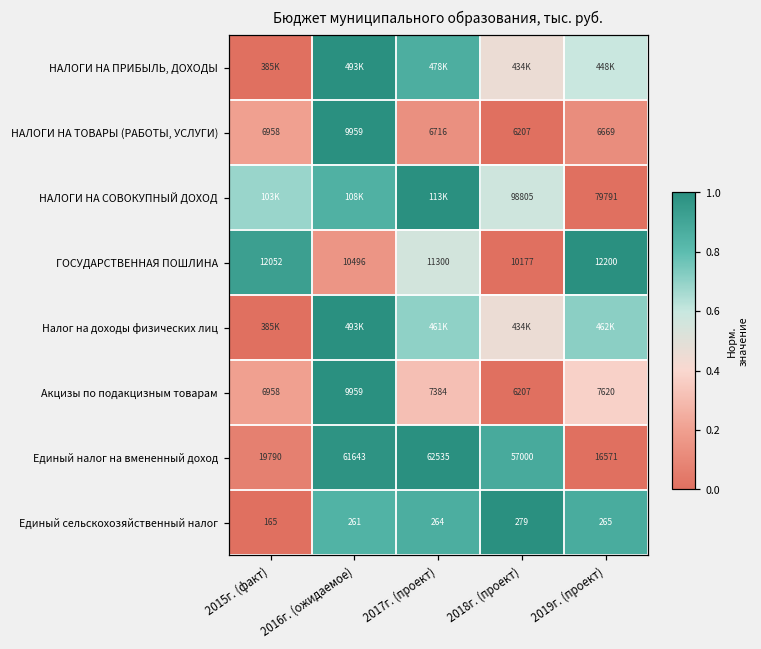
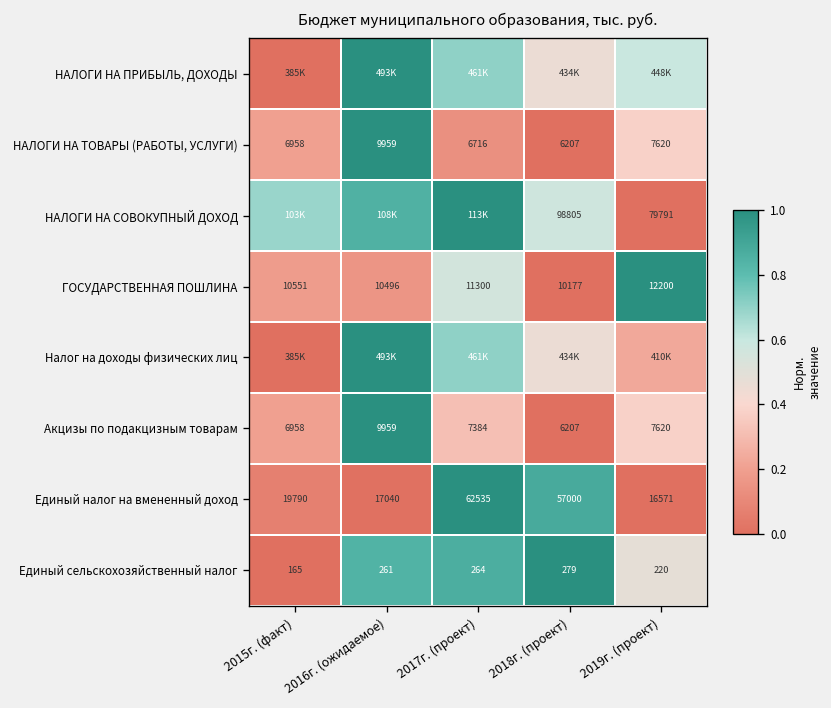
НАЛОГИ НА ПРИБЫЛЬ, ДОХОДЫ, 2017г. (проект): 478K -> 461K
НАЛОГИ НА ТОВАРЫ (РАБОТЫ, УСЛУГИ), 2019г. (проект): 6669 -> 7620
ГОСУДАРСТВЕННАЯ ПОШЛИНА, 2015г. (факт): 12052 -> 10551
Налог на доходы физических лиц, 2019г. (проект): 462K -> 410K
Единый налог на вмененный доход, 2016г. (ожидаемое): 61643 -> 17040
Единый сельскохозяйственный налог, 2019г. (проект): 265 -> 220
